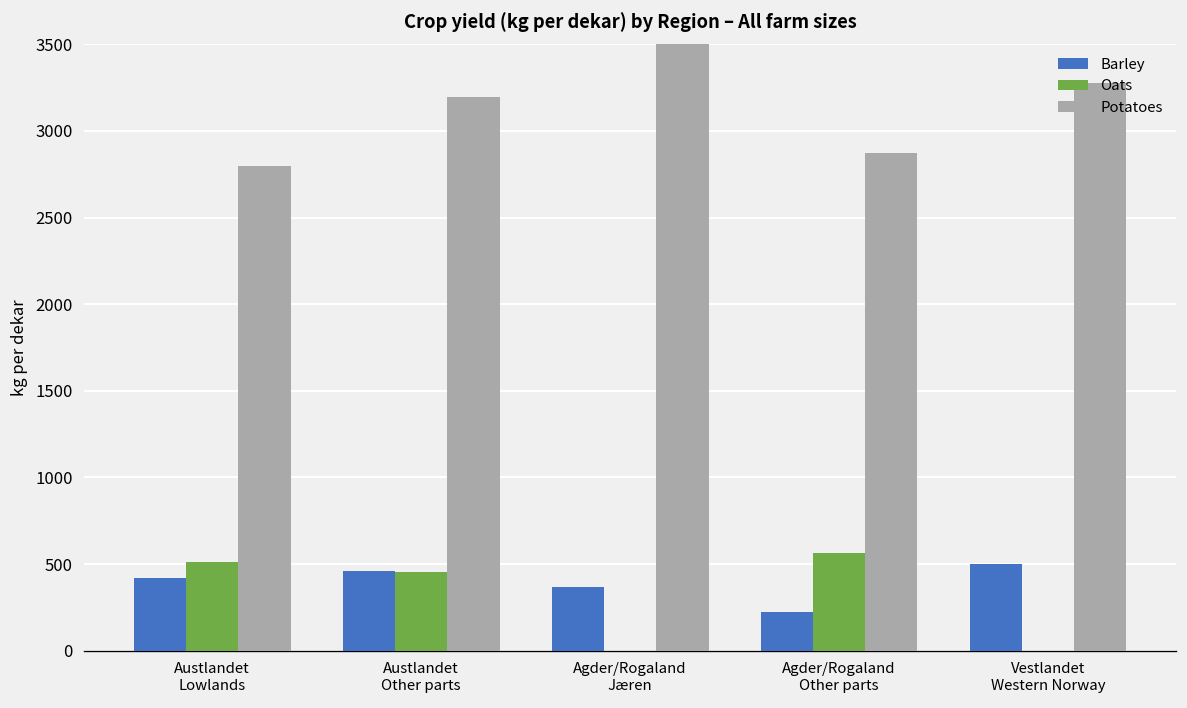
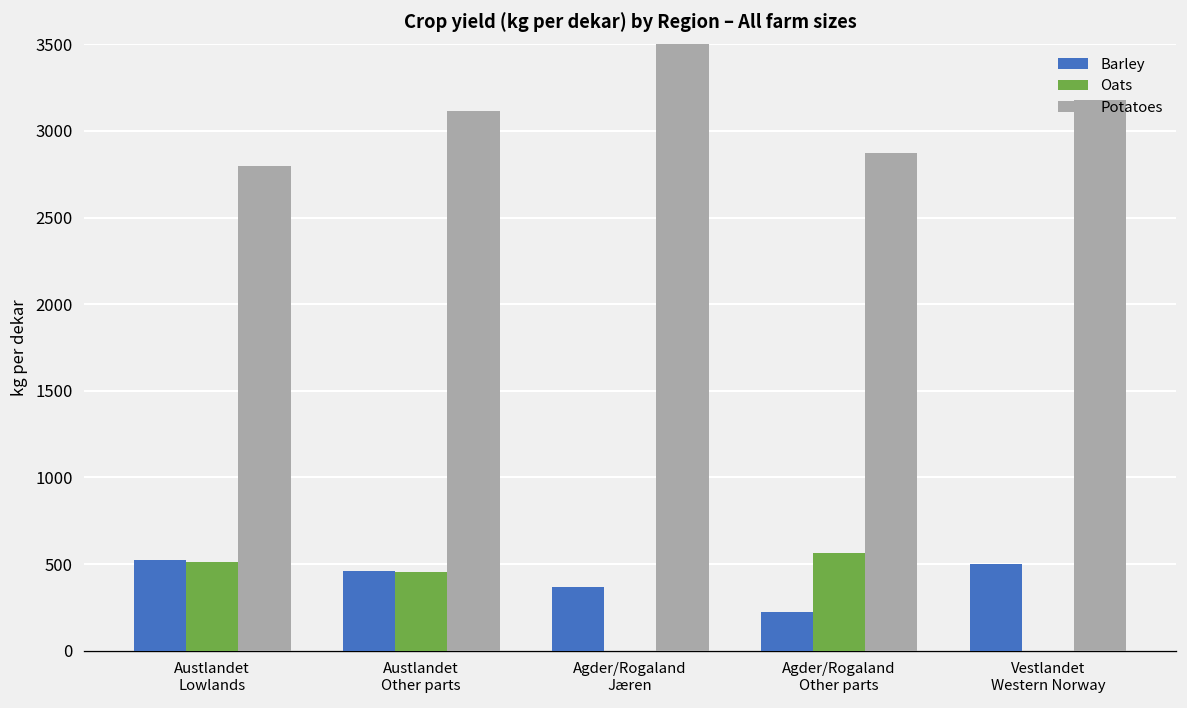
Barley, Austlandet Lowlands: 420 -> 520
Potatoes, Austlandet Other parts: 3190 -> 3110
Potatoes, Vestlandet Western Norway: 3280 -> 3180
